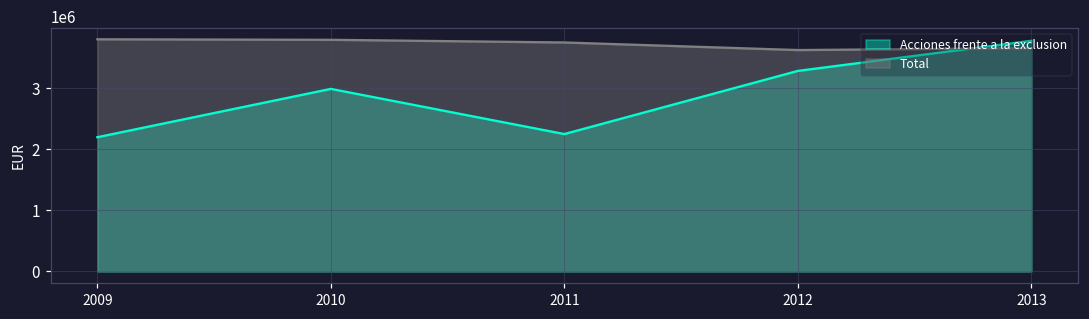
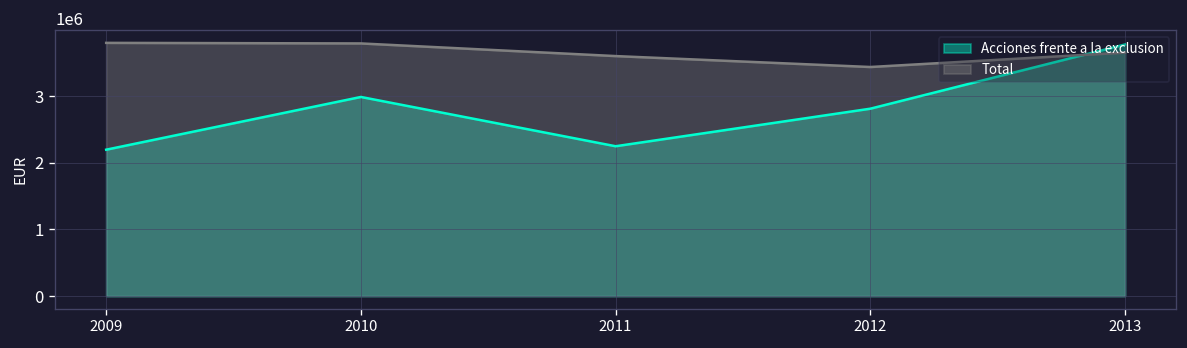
Total, 2011: 3800000 -> 3600000
Acciones frente a la exclusion, 2012: 3300000 -> 2800000
Total, 2012: 3600000 -> 3400000
